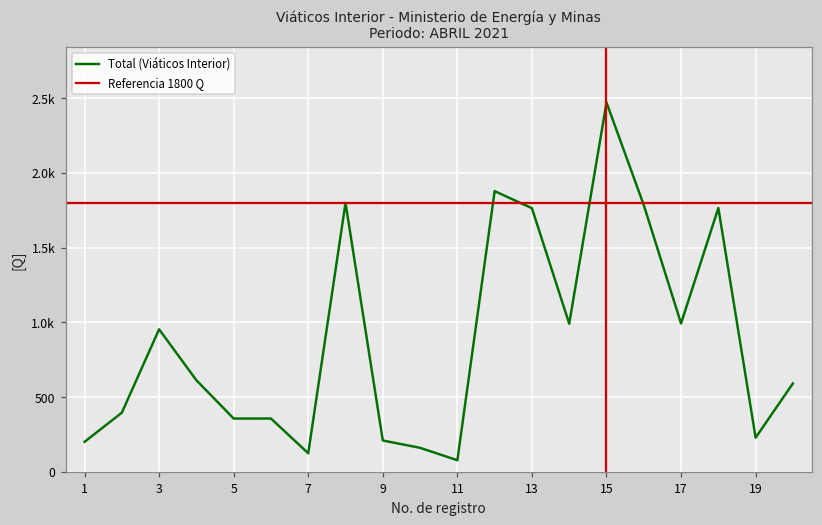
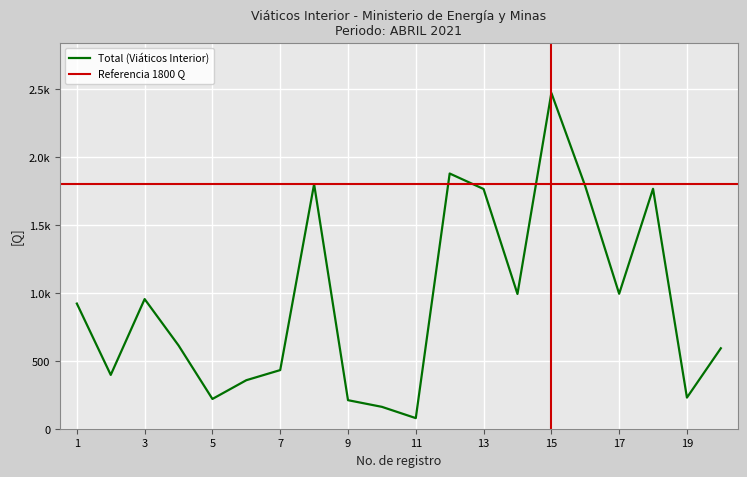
1: 200 -> 920
5: 360 -> 220
7: 120 -> 430
